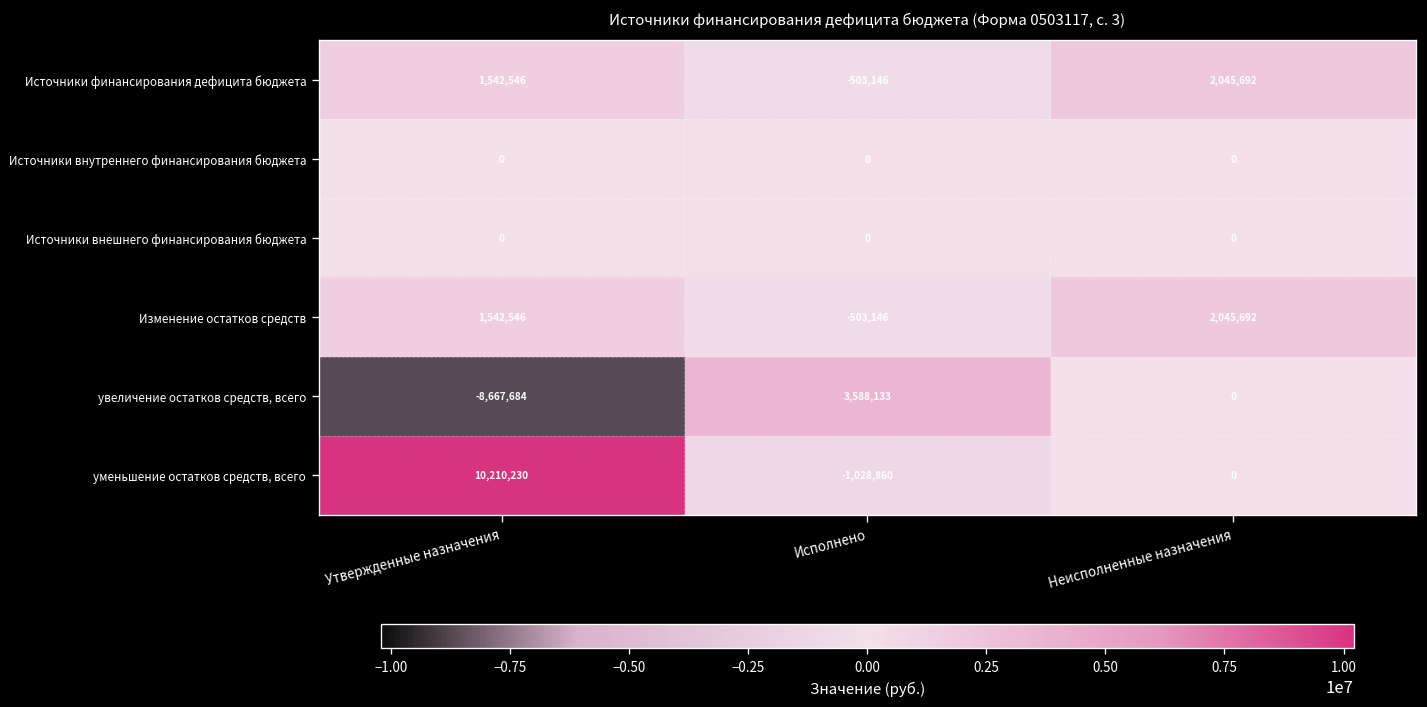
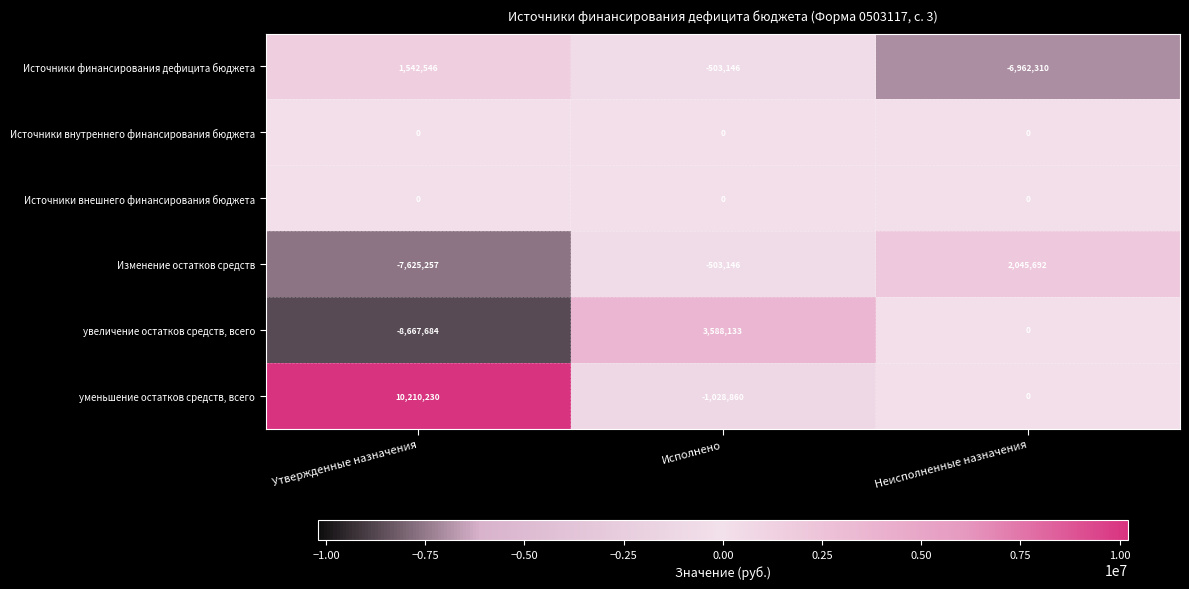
Источники финансирования дефицита бюджета, Неисполненные назначения: 2,045,692 -> -6,962,310
Изменение остатков средств, Утвержденные назначения: 1,542,546 -> -7,625,257
